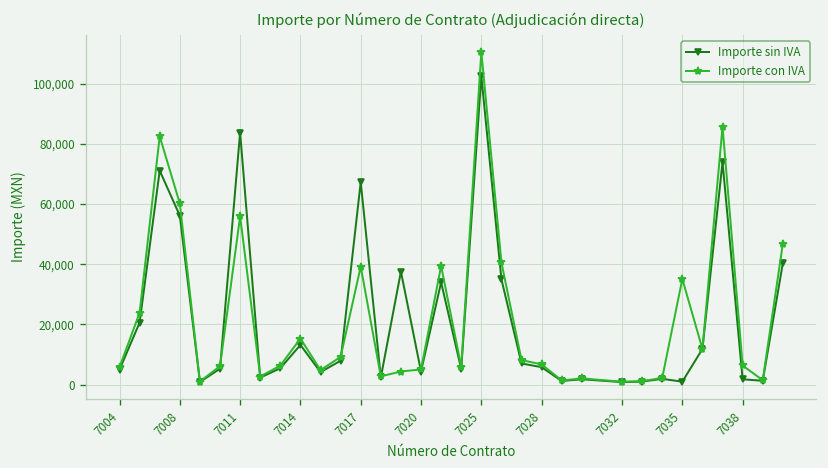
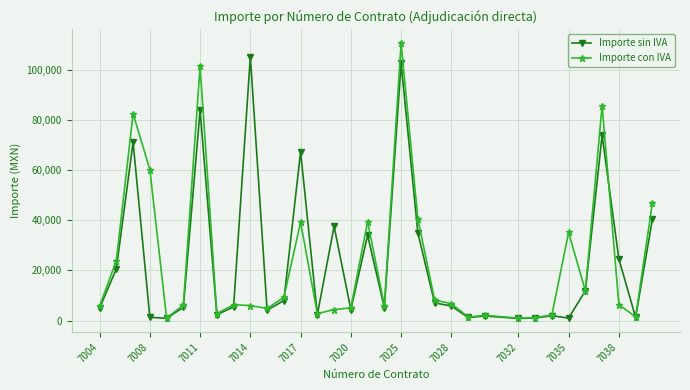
Importe sin IVA, 7008: 56,000 -> 1,000
Importe con IVA, 7011: 56,000 -> 101,000
Importe sin IVA, 7014: 13,000 -> 105,000
Importe con IVA, 7014: 15,000 -> 6,000
Importe sin IVA, 7038: 2,000 -> 25,000
